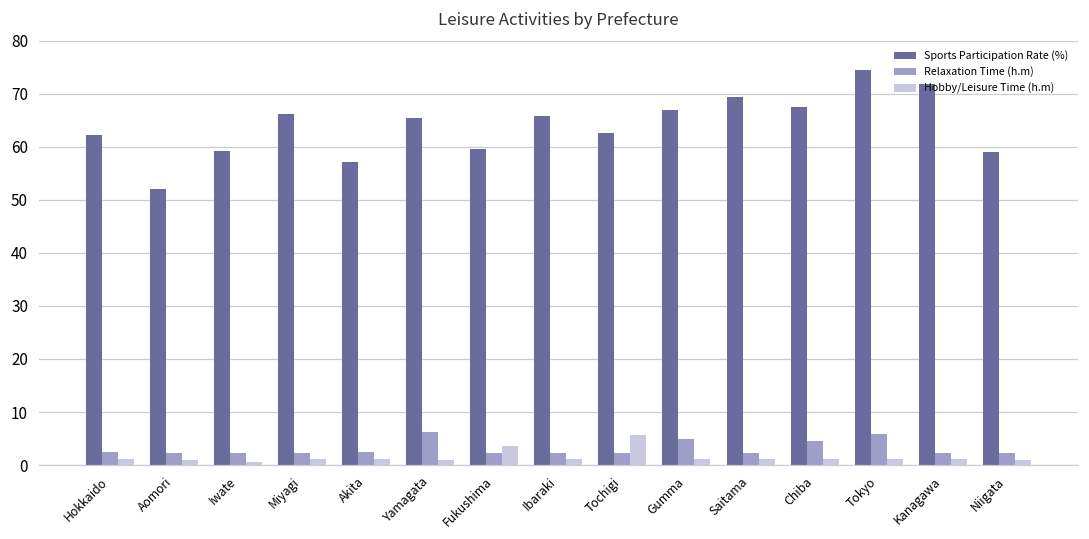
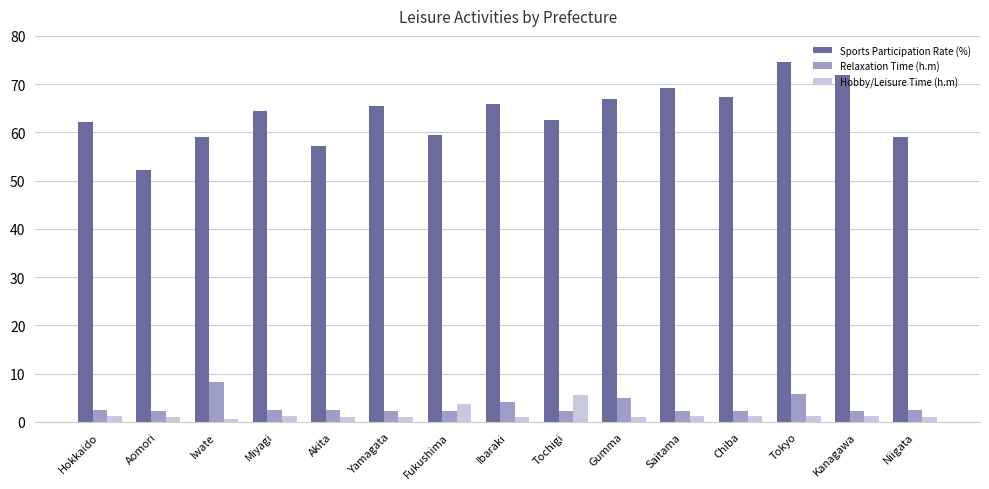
Relaxation Time (h.m), Iwate: 2 -> 8
Sports Participation Rate (%), Miyagi: 66 -> 64
Relaxation Time (h.m), Yamagata: 6 -> 2
Relaxation Time (h.m), Ibaraki: 2 -> 4
Relaxation Time (h.m), Chiba: 5 -> 2
